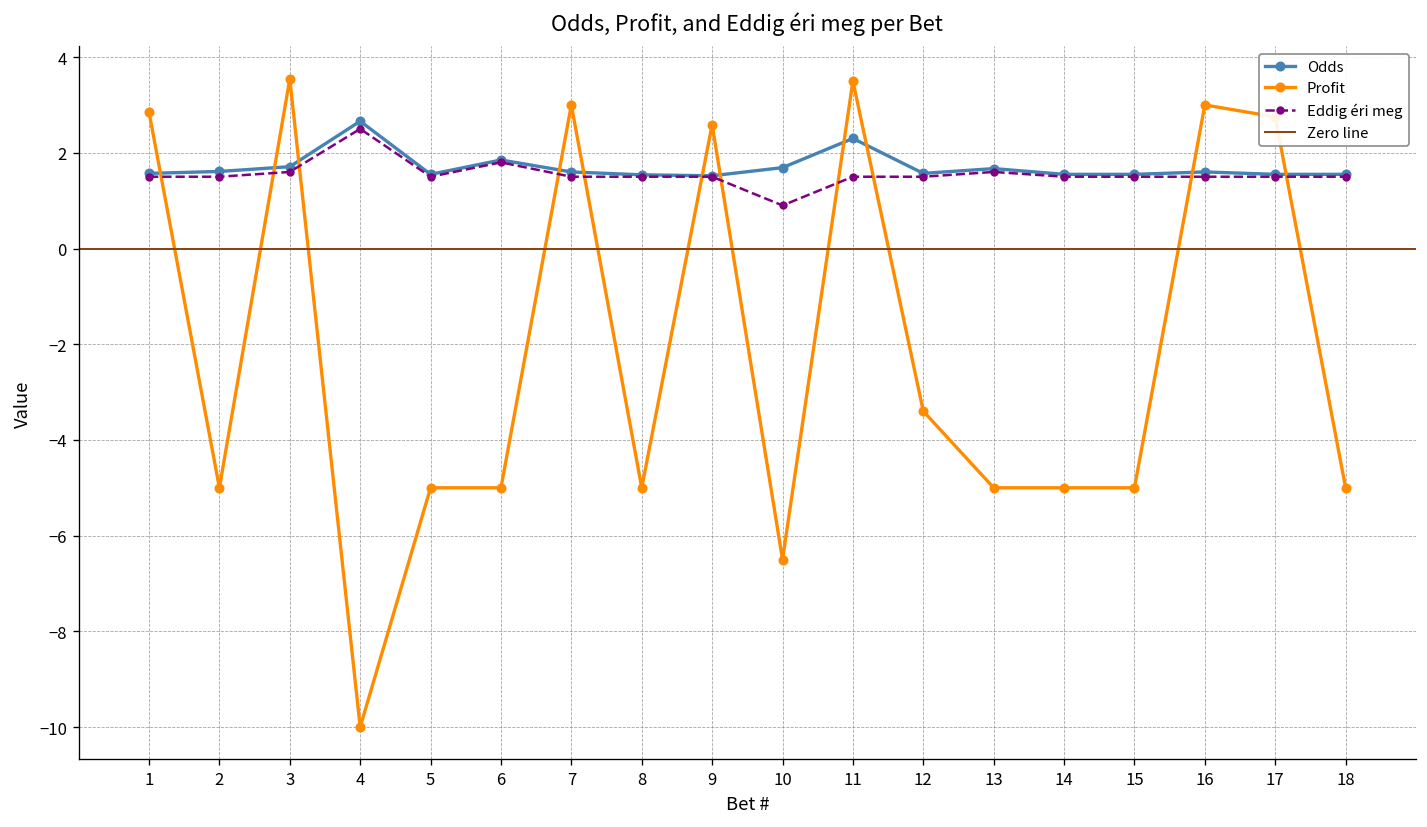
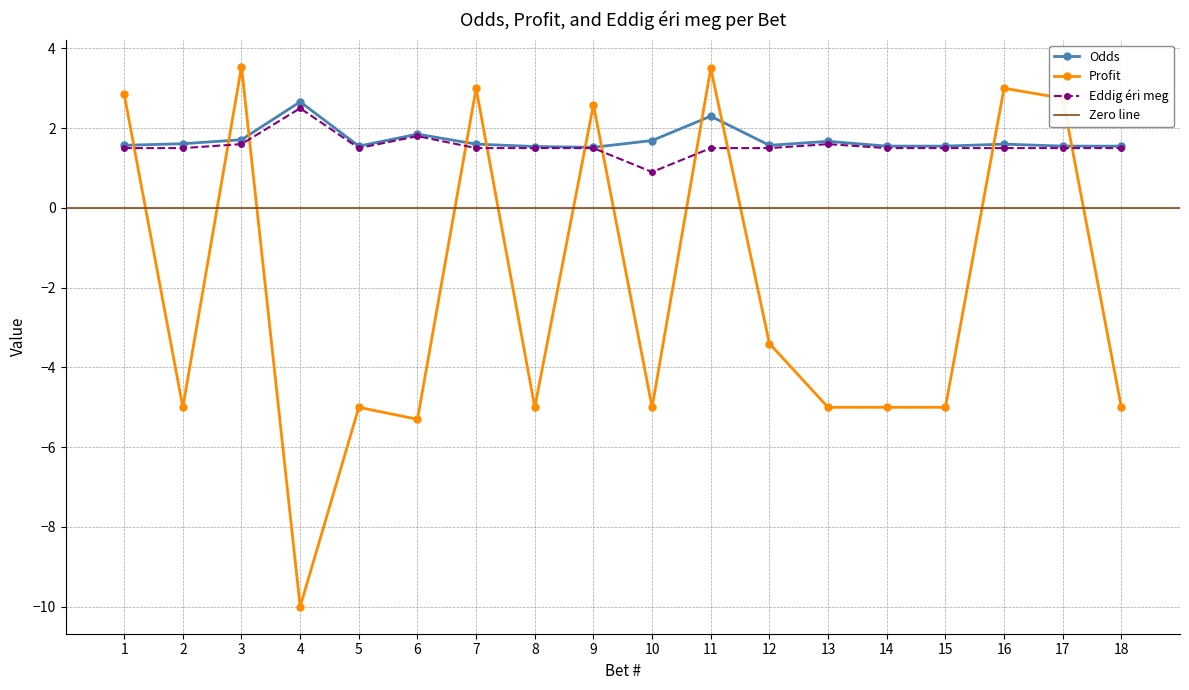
Profit, 6: -5.0 -> -5.3
Profit, 10: -6.5 -> -5.0
